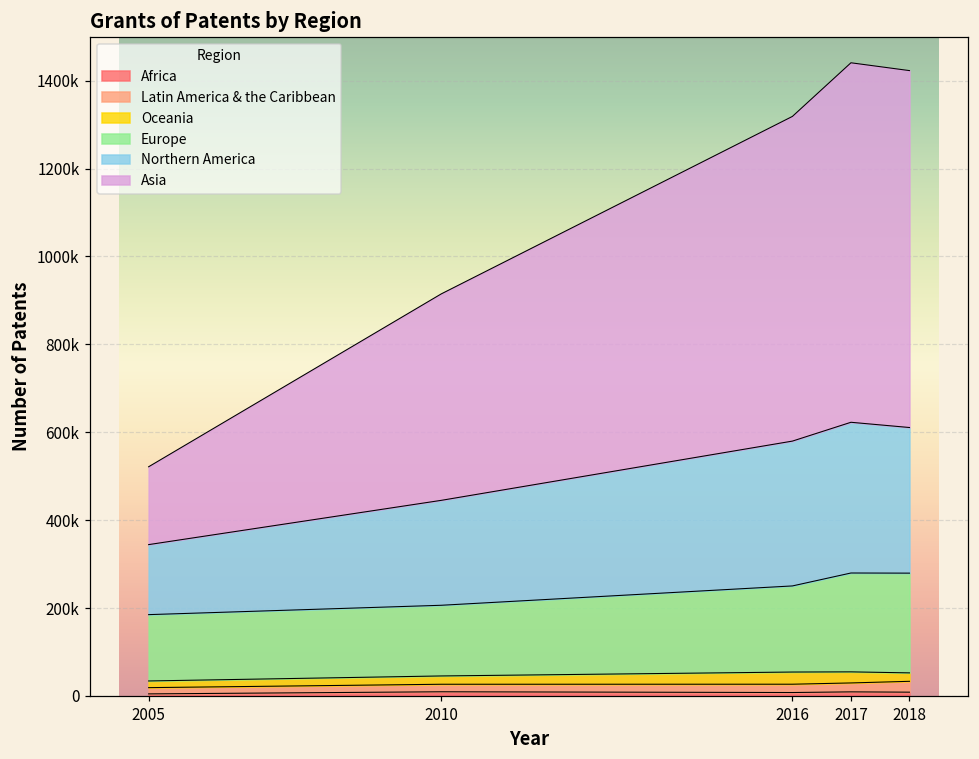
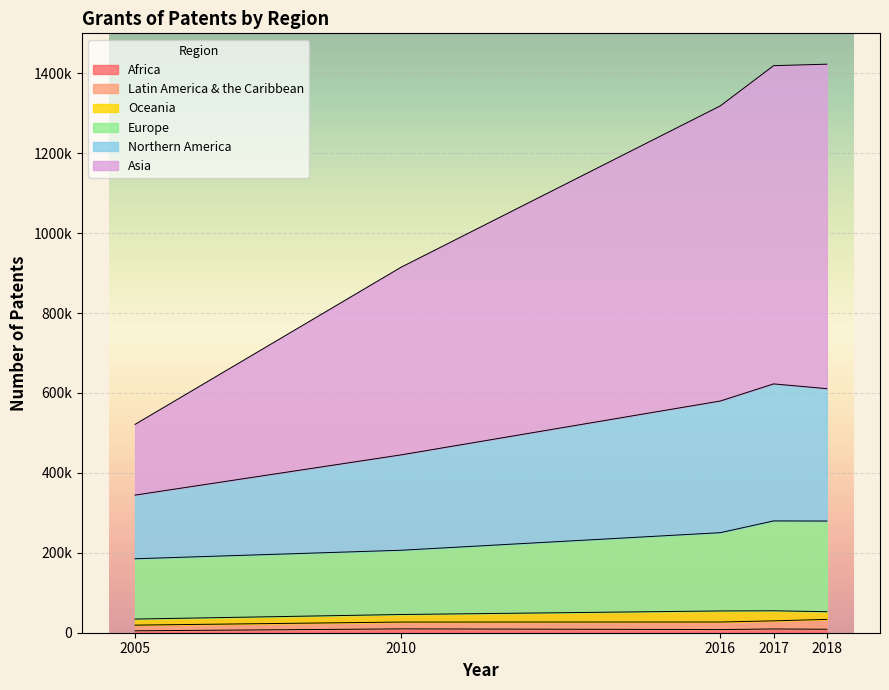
Asia, 2017: 820000 -> 800000
